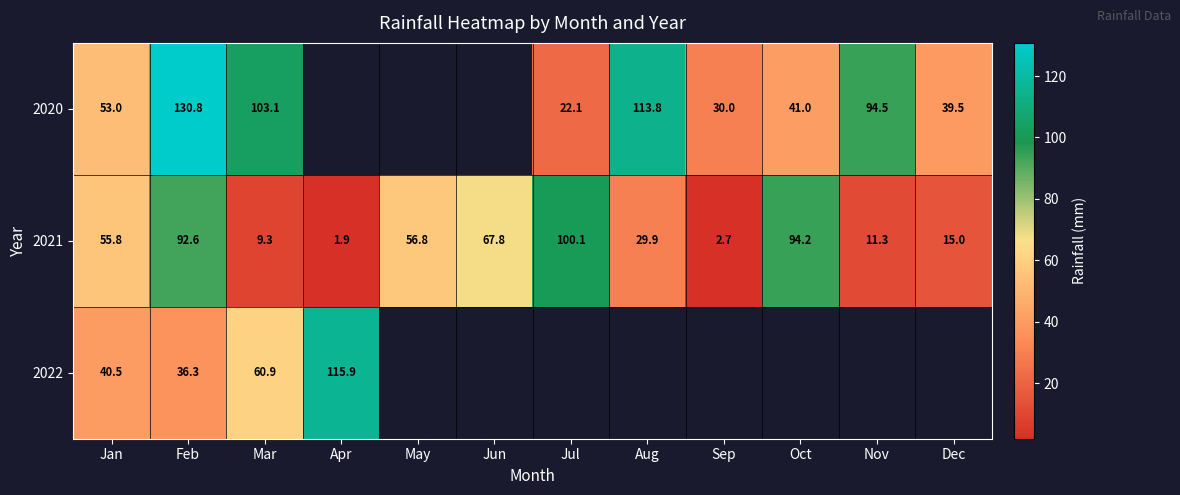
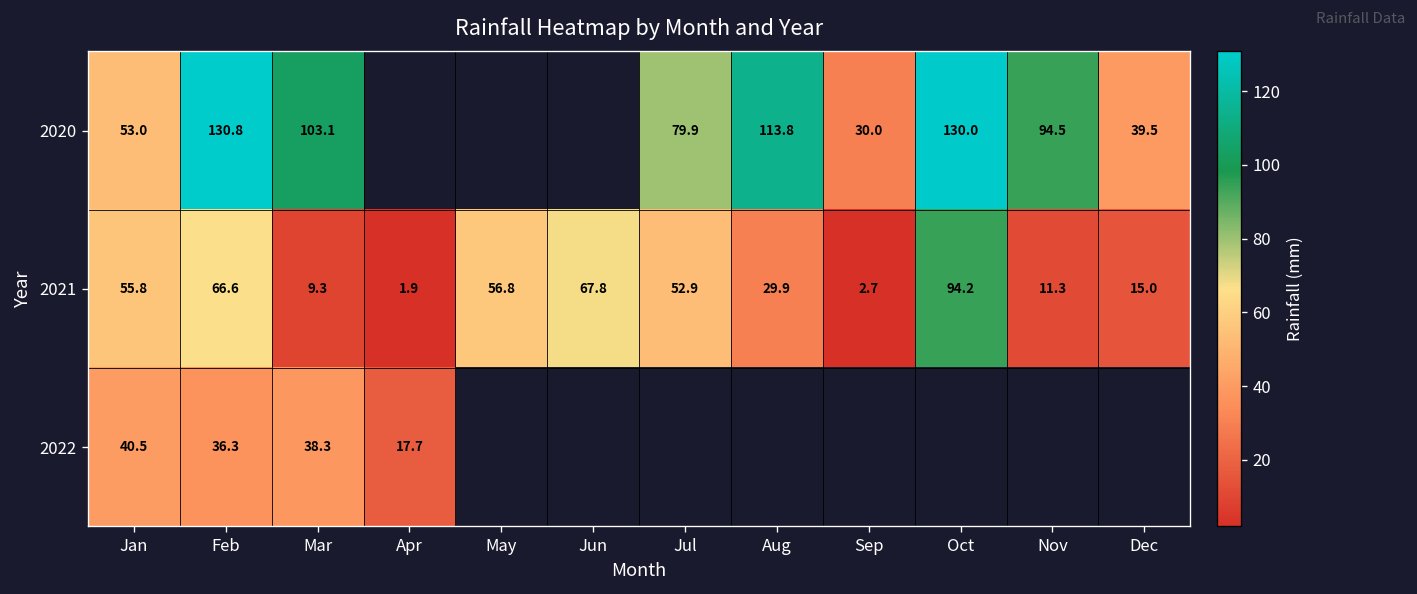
2020, Jul: 22.1 -> 79.9
2020, Oct: 41.0 -> 130.0
2021, Feb: 92.6 -> 66.6
2021, Jul: 100.1 -> 52.9
2022, Mar: 60.9 -> 38.3
2022, Apr: 115.9 -> 17.7
